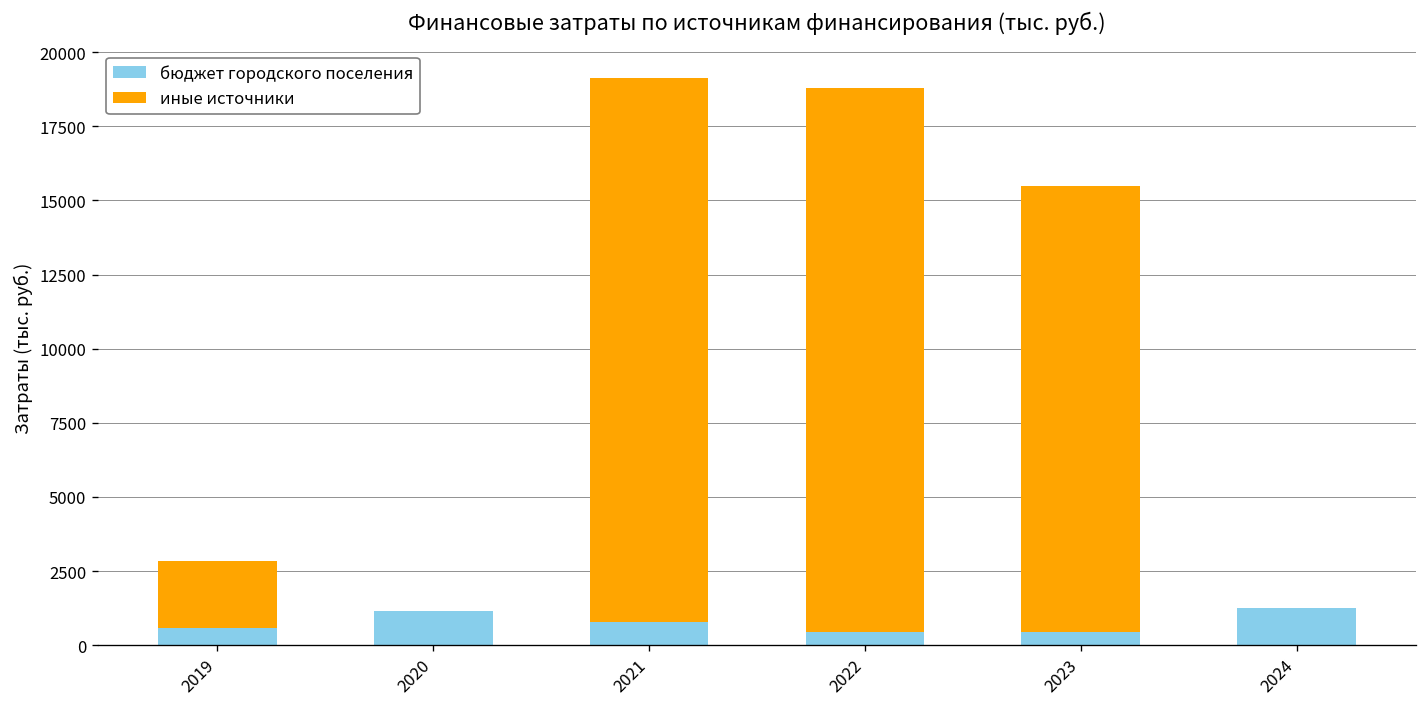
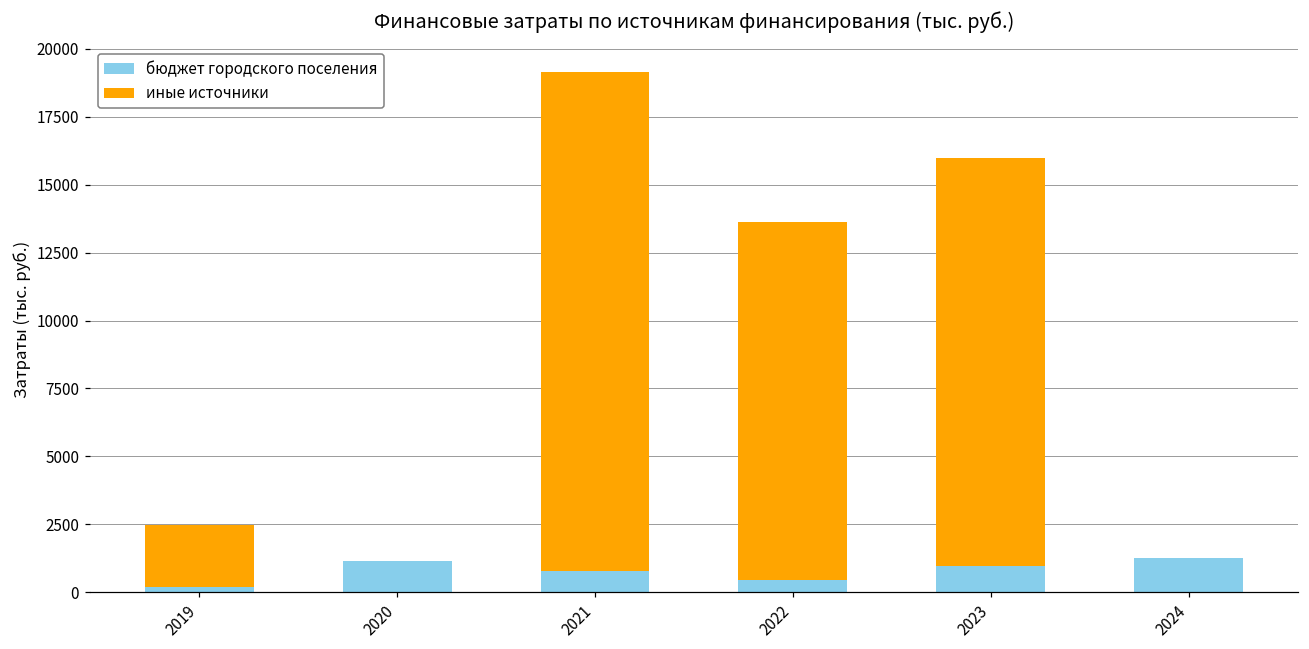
бюджет городского поселения, 2019: 600 -> 200
иные источники, 2022: 18400 -> 13200
бюджет городского поселения, 2023: 500 -> 1000
